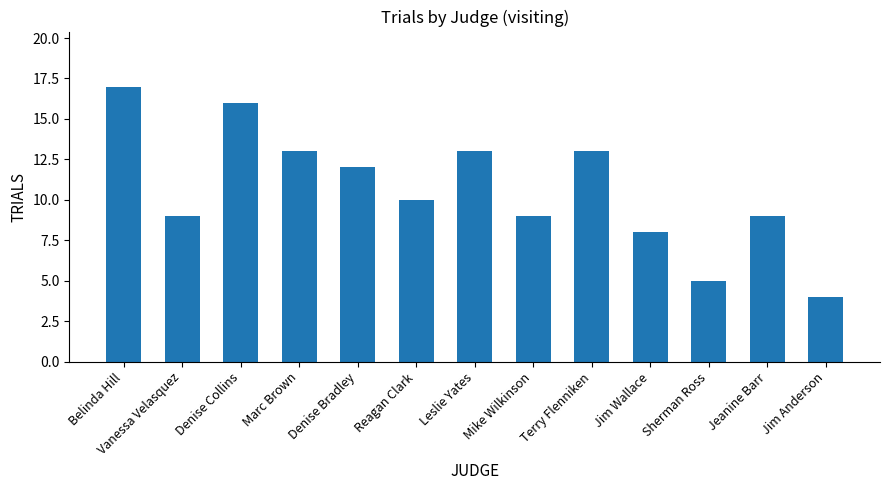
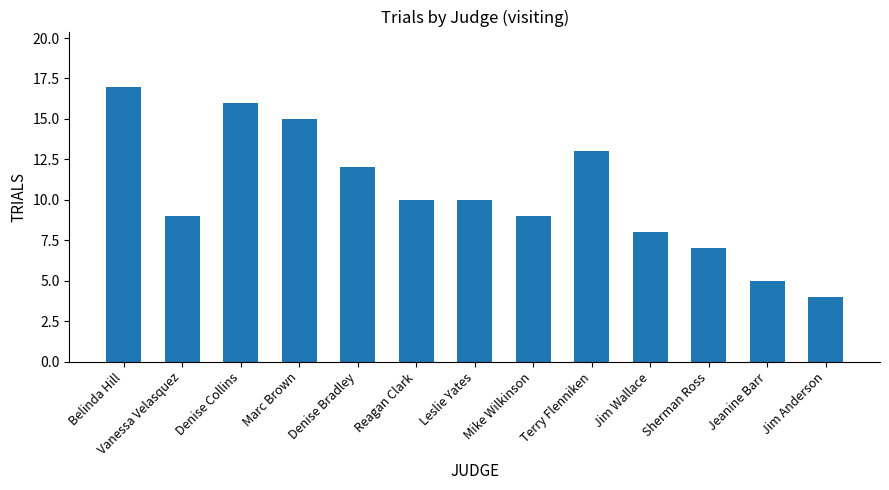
Marc Brown: 13 -> 15
Leslie Yates: 13 -> 10
Sherman Ross: 5 -> 7
Jeanine Barr: 9 -> 5
